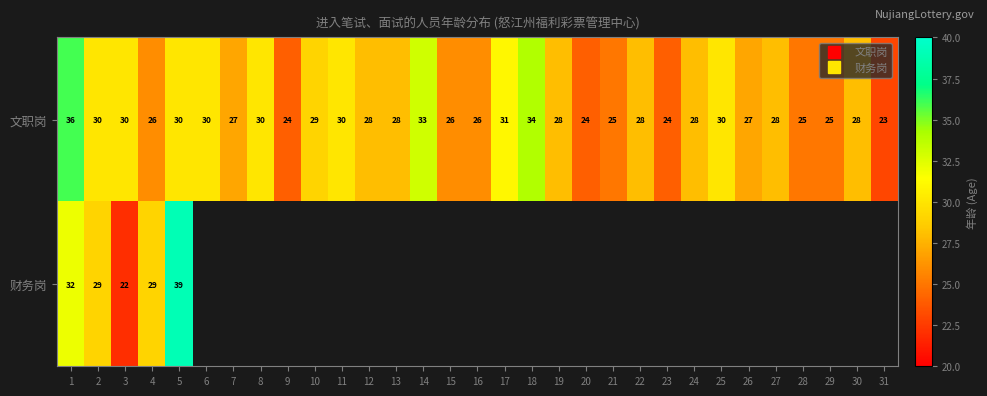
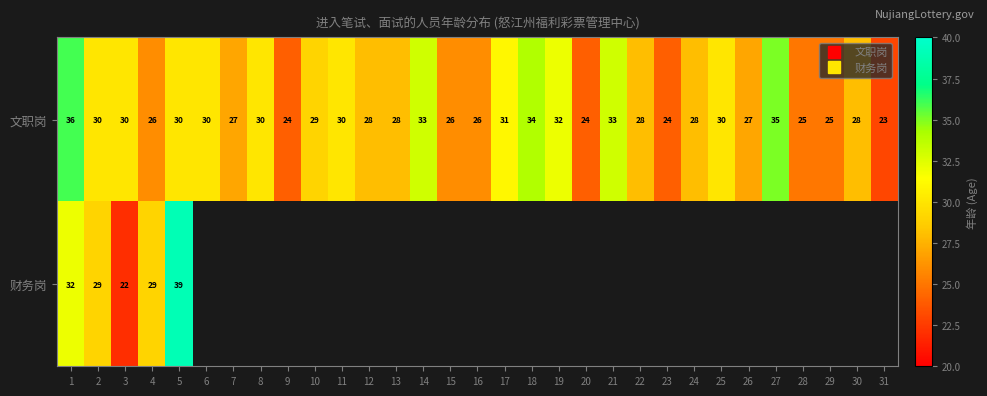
文职岗, 19: 28 -> 32
文职岗, 21: 25 -> 33
文职岗, 27: 28 -> 35
